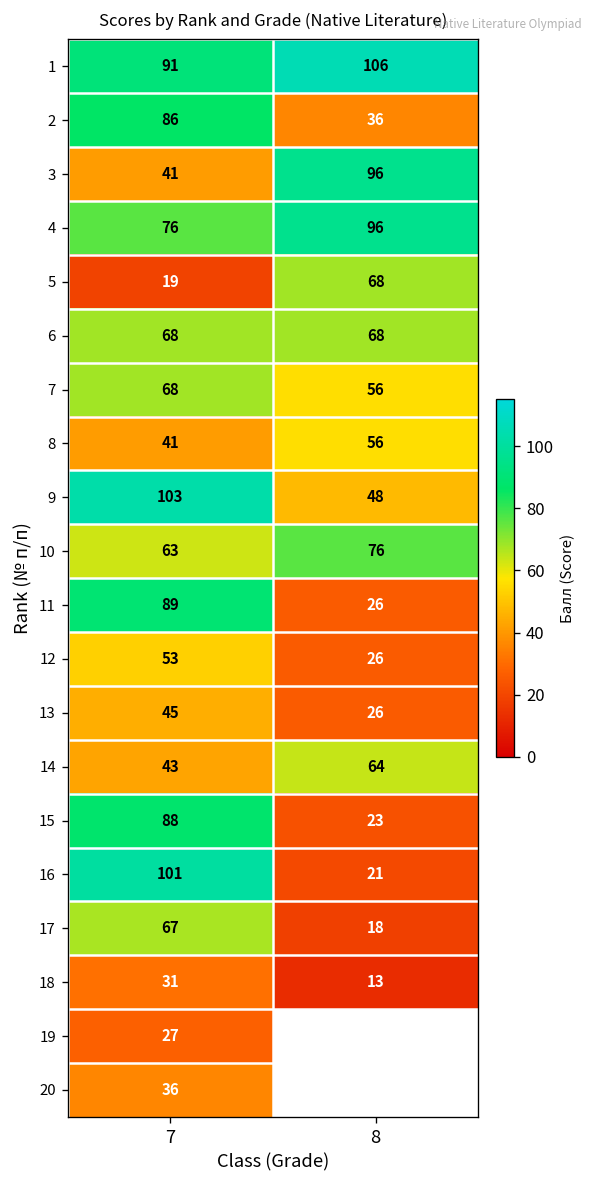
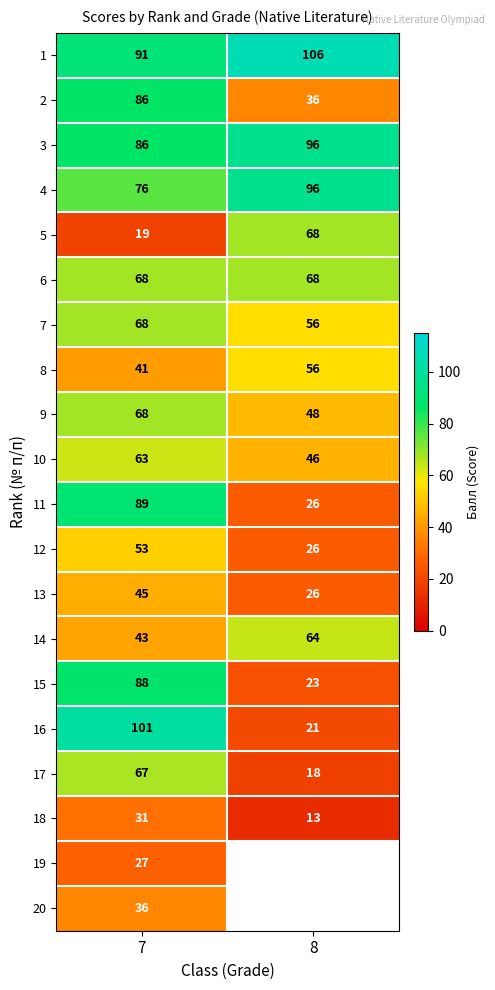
3, 7: 41 -> 86
9, 7: 103 -> 68
10, 8: 76 -> 46
